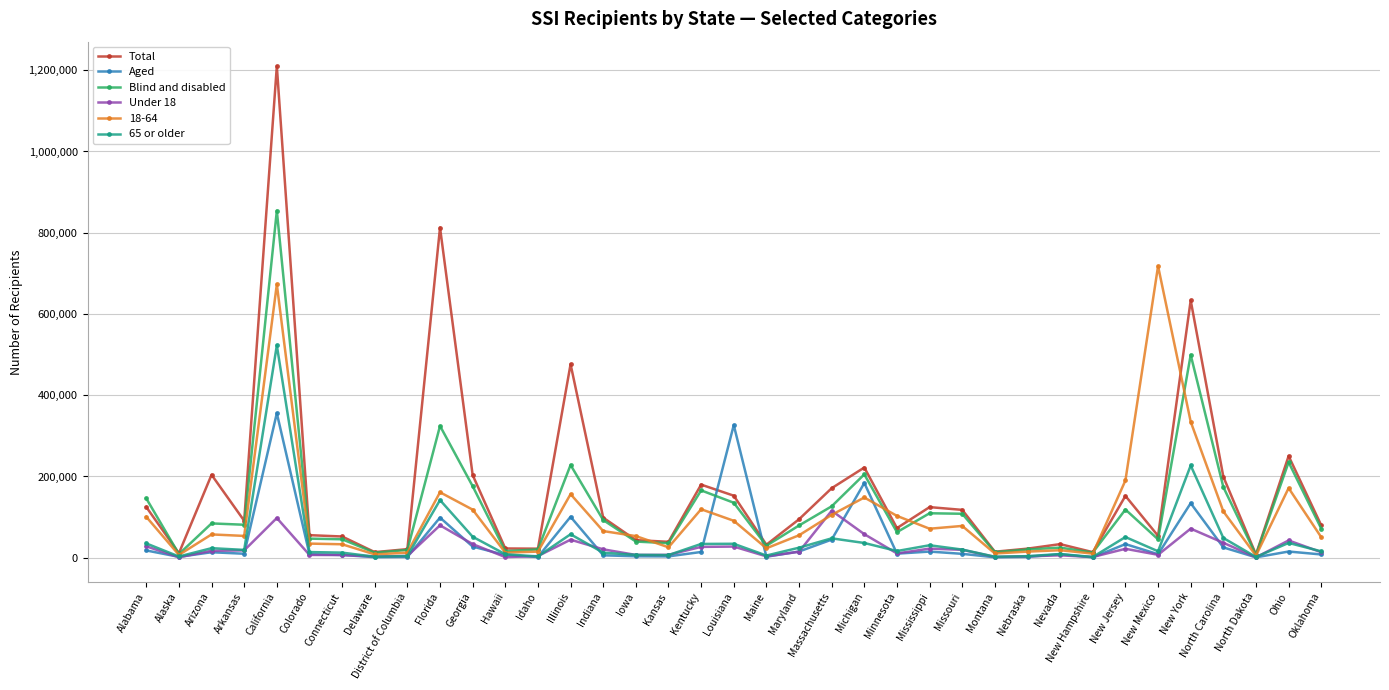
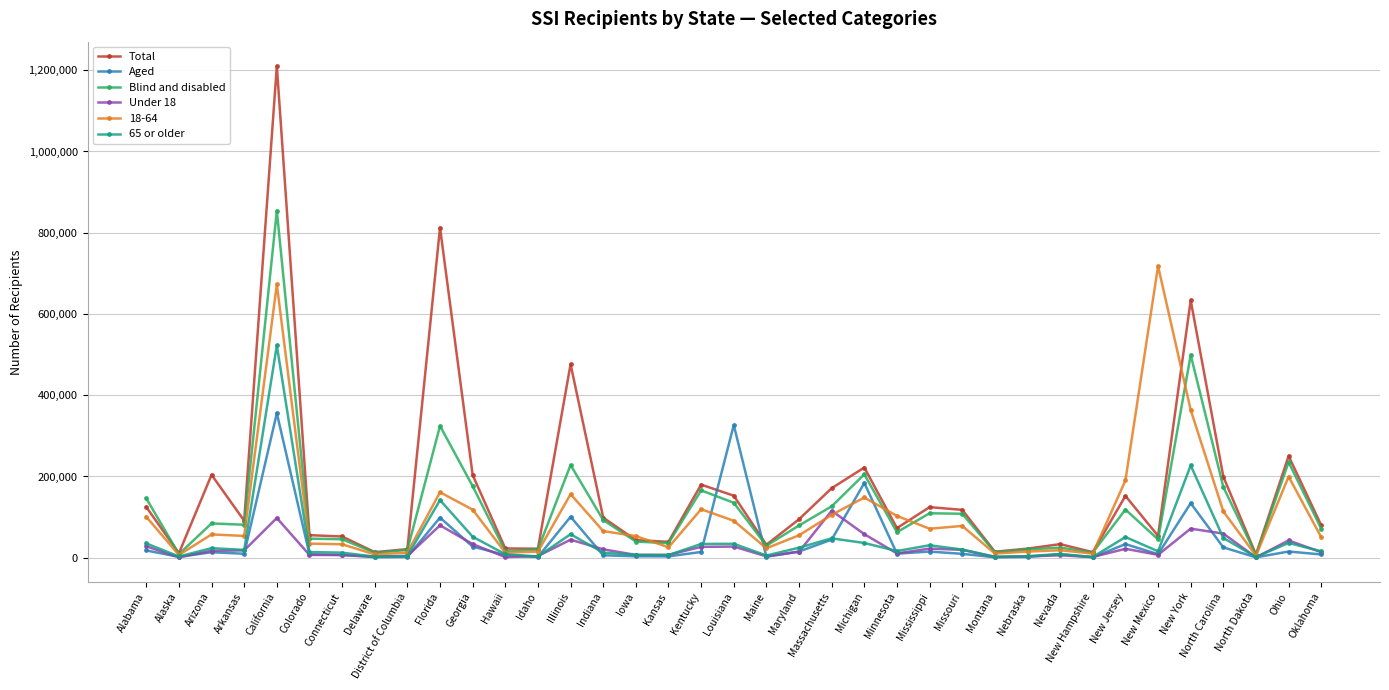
18-64, New York: 330,000 -> 360,000
Under 18, North Carolina: 40,000 -> 60,000
18-64, Ohio: 170,000 -> 200,000
